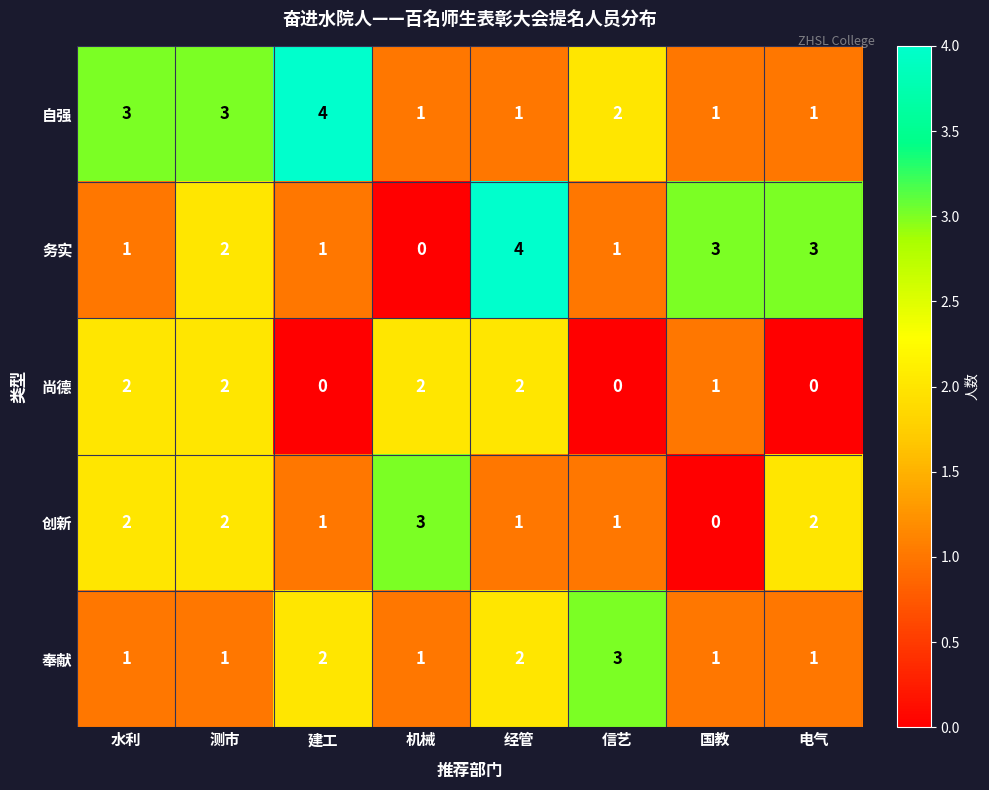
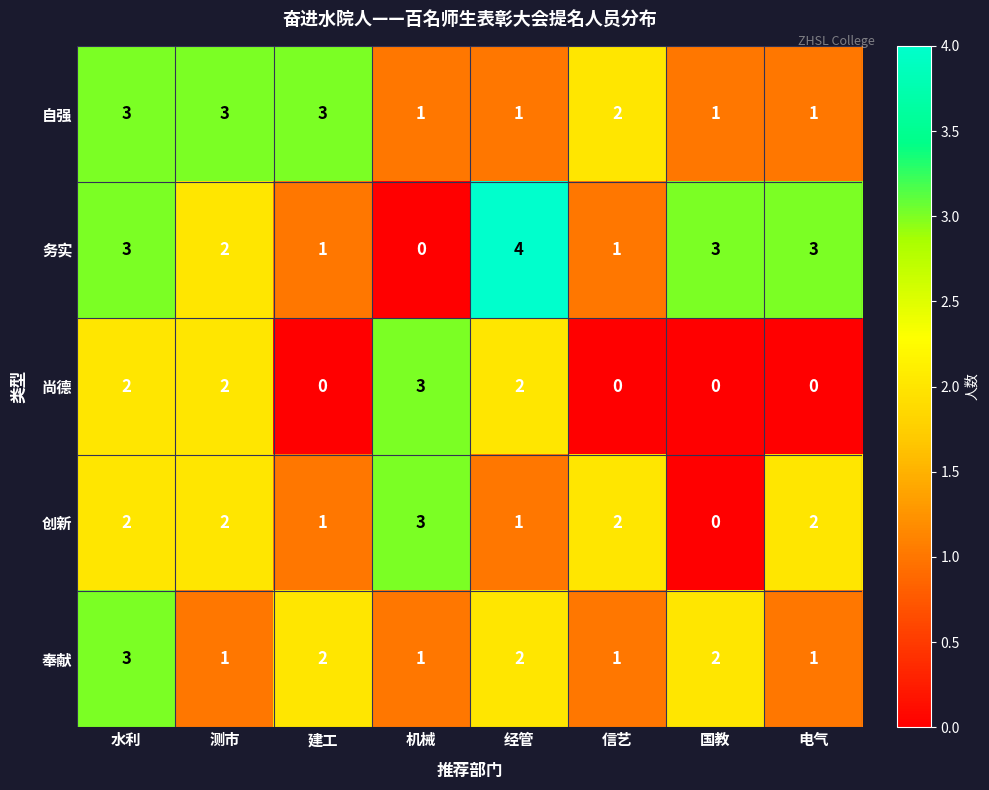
自强, 建工: 4 -> 3
务实, 水利: 1 -> 3
尚德, 机械: 2 -> 3
尚德, 国教: 1 -> 0
创新, 信艺: 1 -> 2
奉献, 水利: 1 -> 3
奉献, 信艺: 3 -> 1
奉献, 国教: 1 -> 2
